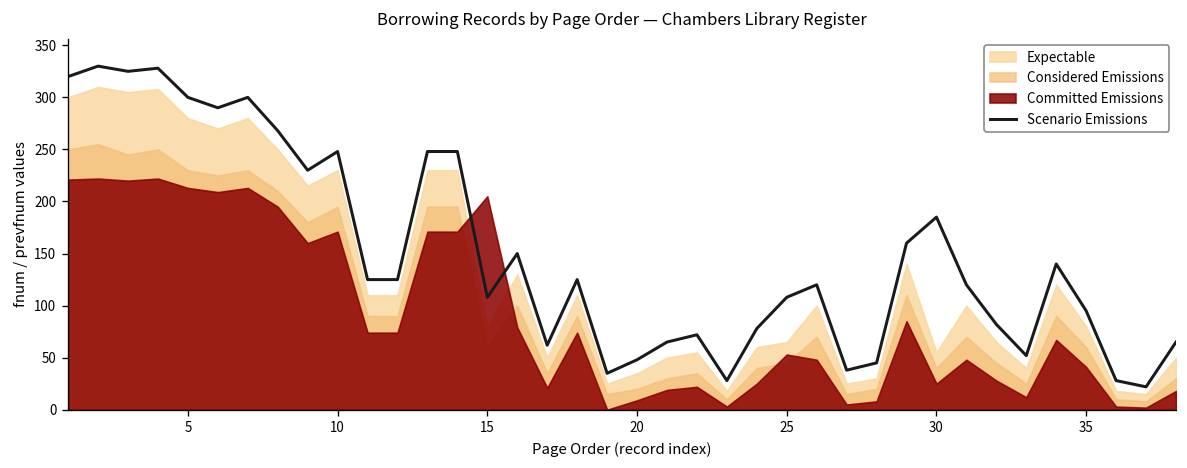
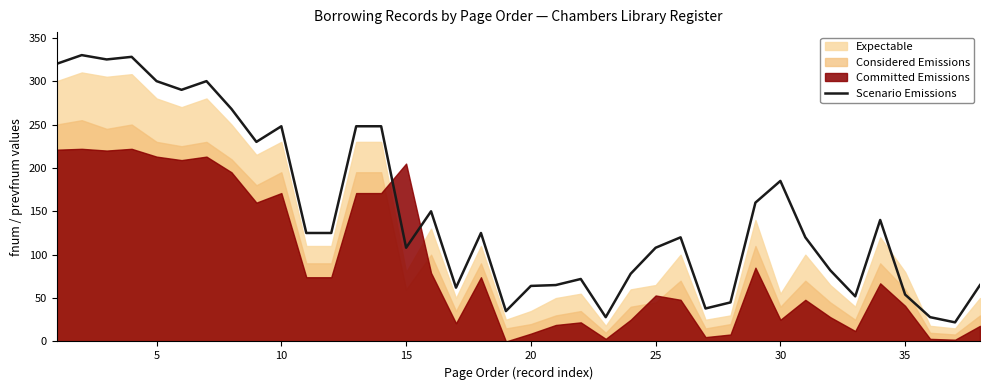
Scenario Emissions, 20: 50 -> 60
Scenario Emissions, 35: 100 -> 50
